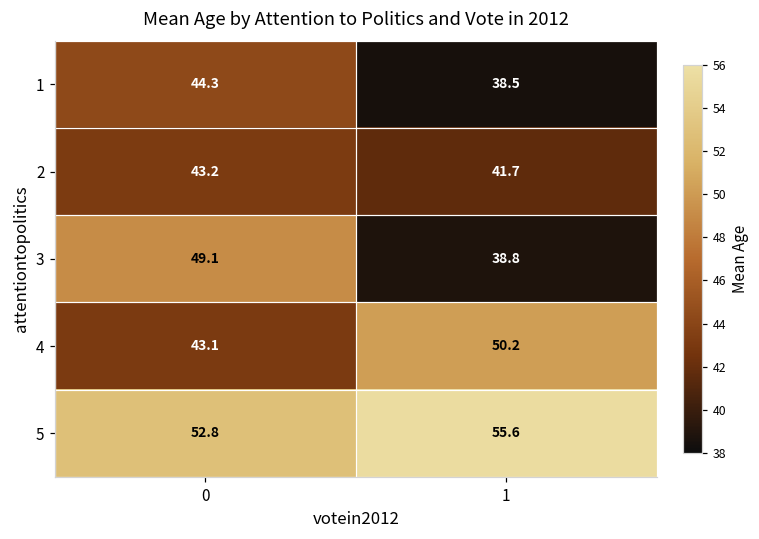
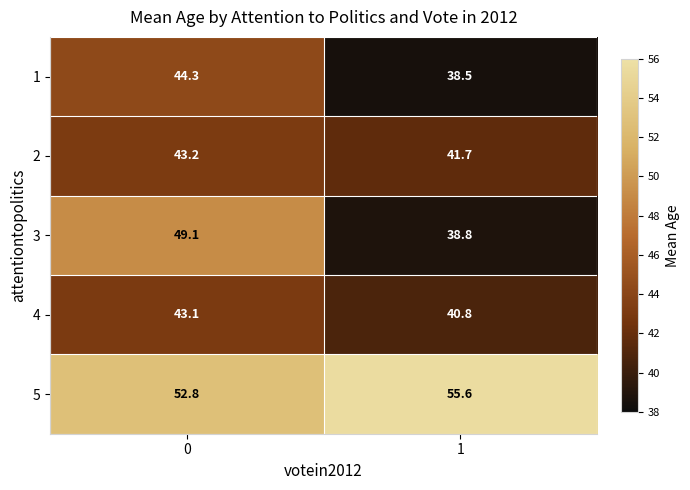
4, 1: 50.2 -> 40.8
